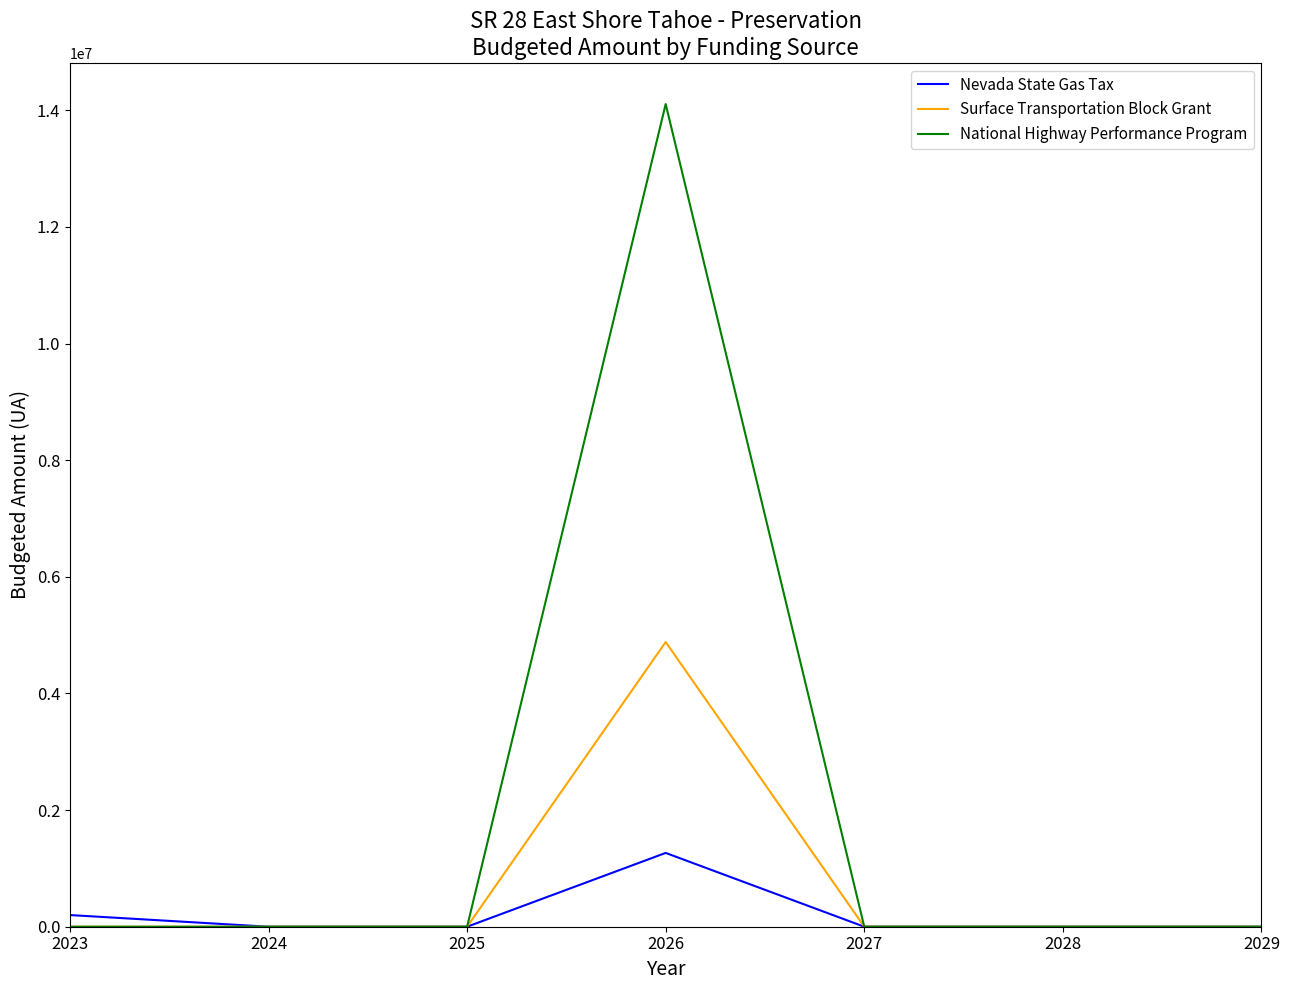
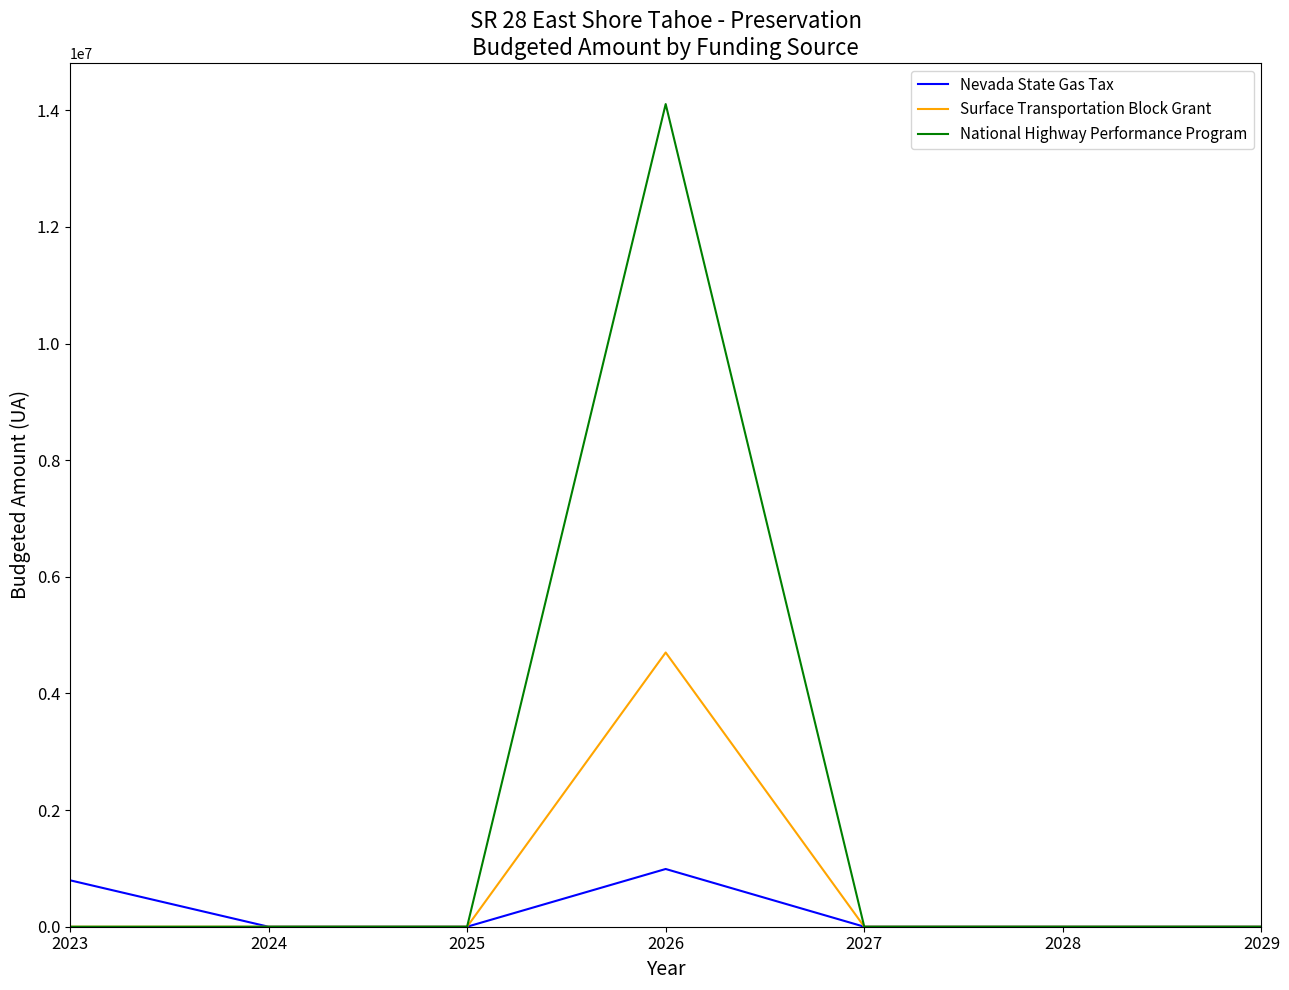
Nevada State Gas Tax, 2023: 200000 -> 800000
Nevada State Gas Tax, 2026: 1300000 -> 1000000
Surface Transportation Block Grant, 2026: 4900000 -> 4700000
